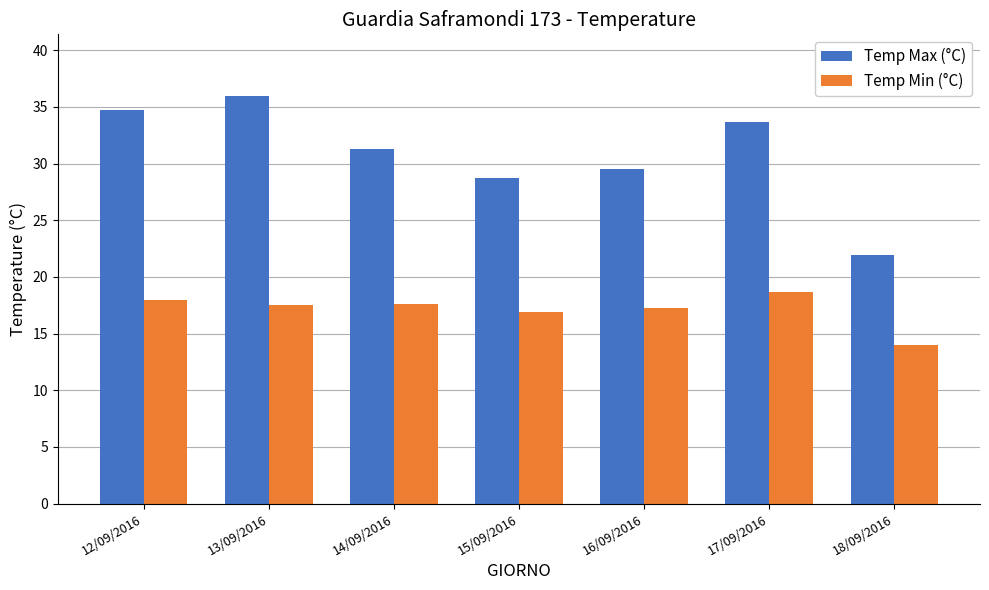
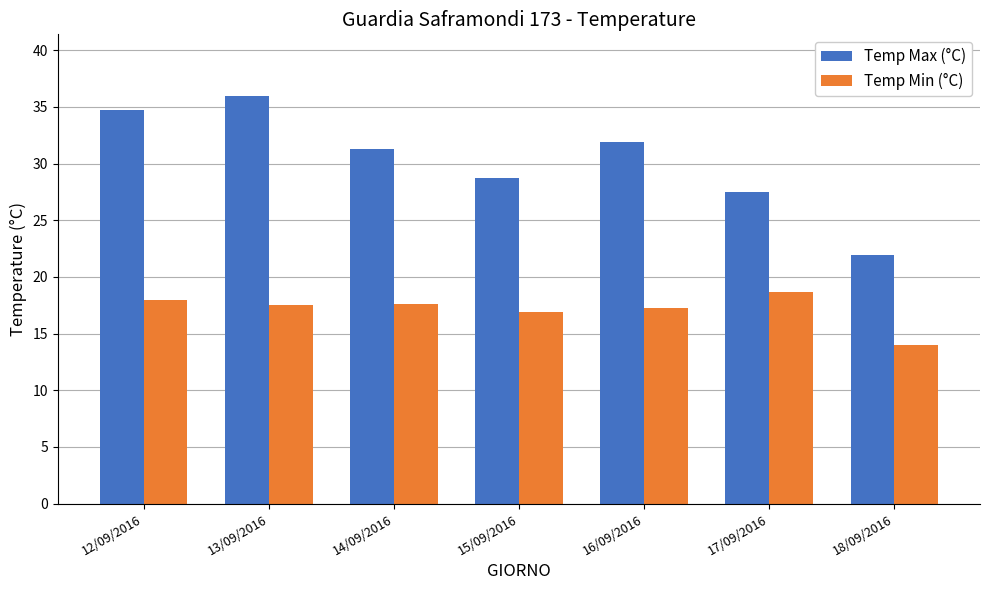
Temp Max (°C), 16/09/2016: 29.5 -> 31.9
Temp Max (°C), 17/09/2016: 33.7 -> 27.5
